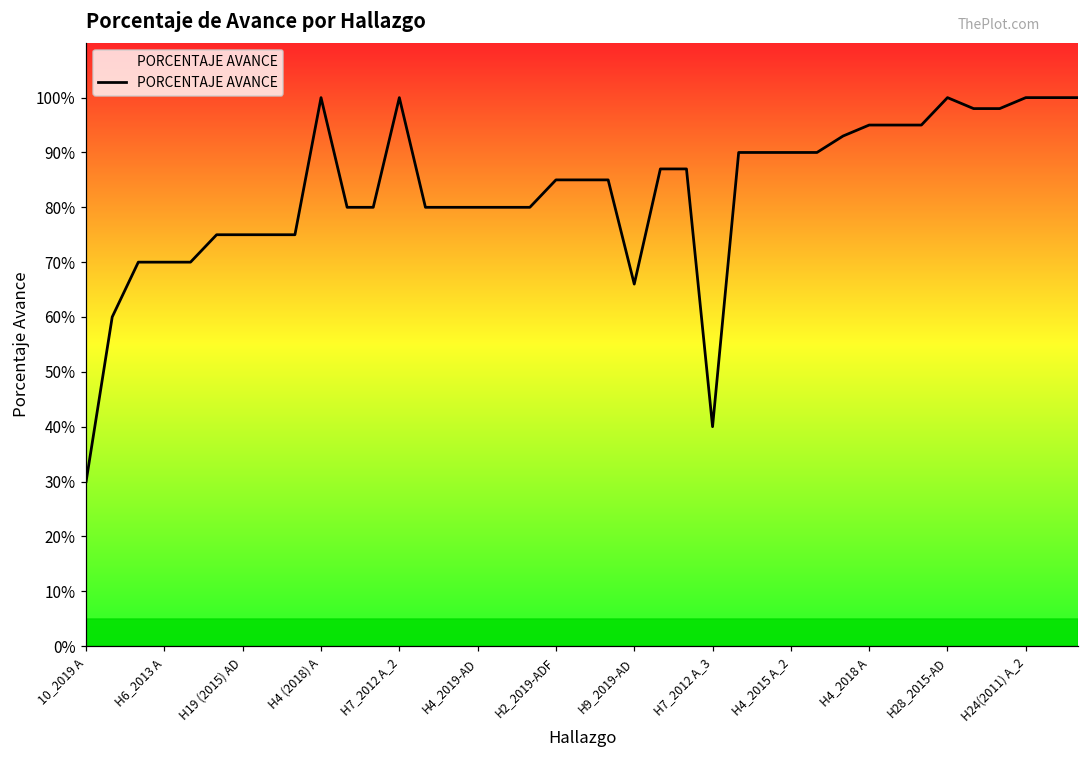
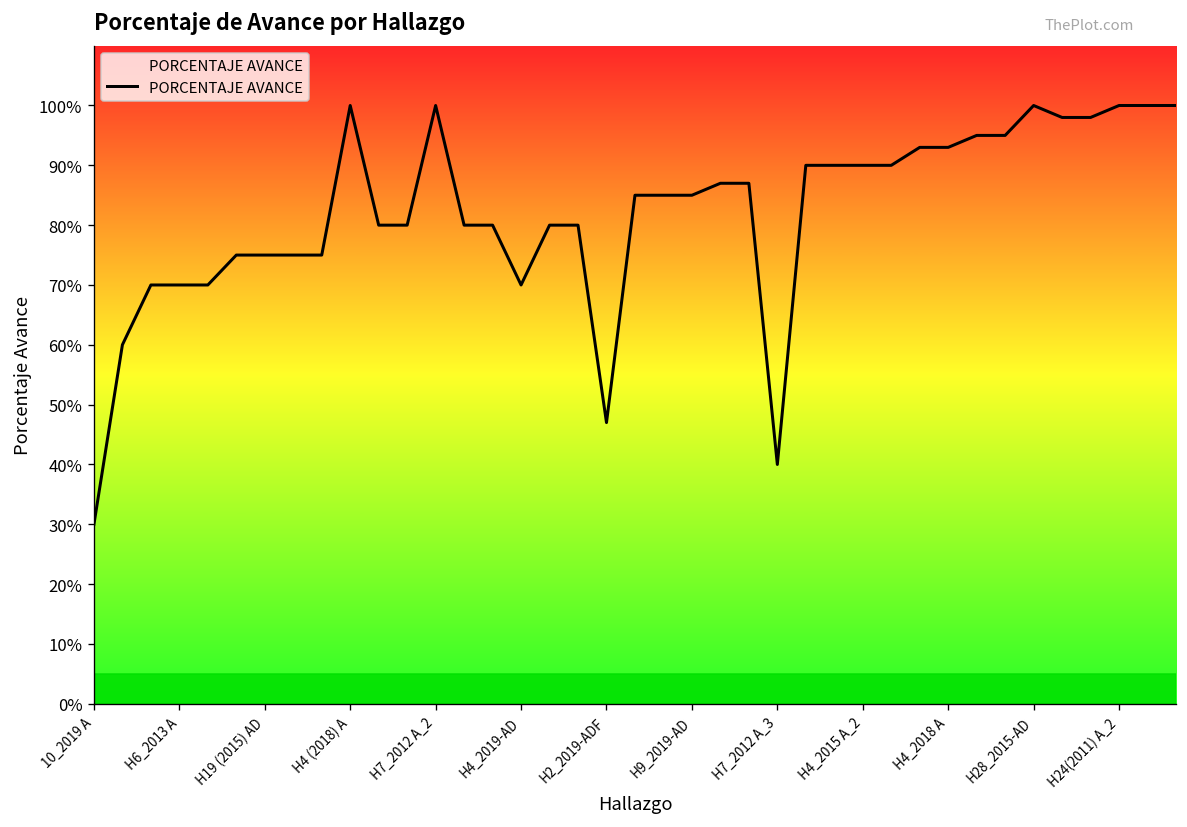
H4_2019-AD: 80% -> 70%
H2_2019-ADF: 85% -> 47%
H9_2019-AD: 66% -> 85%
H4_2018 A: 95% -> 93%
